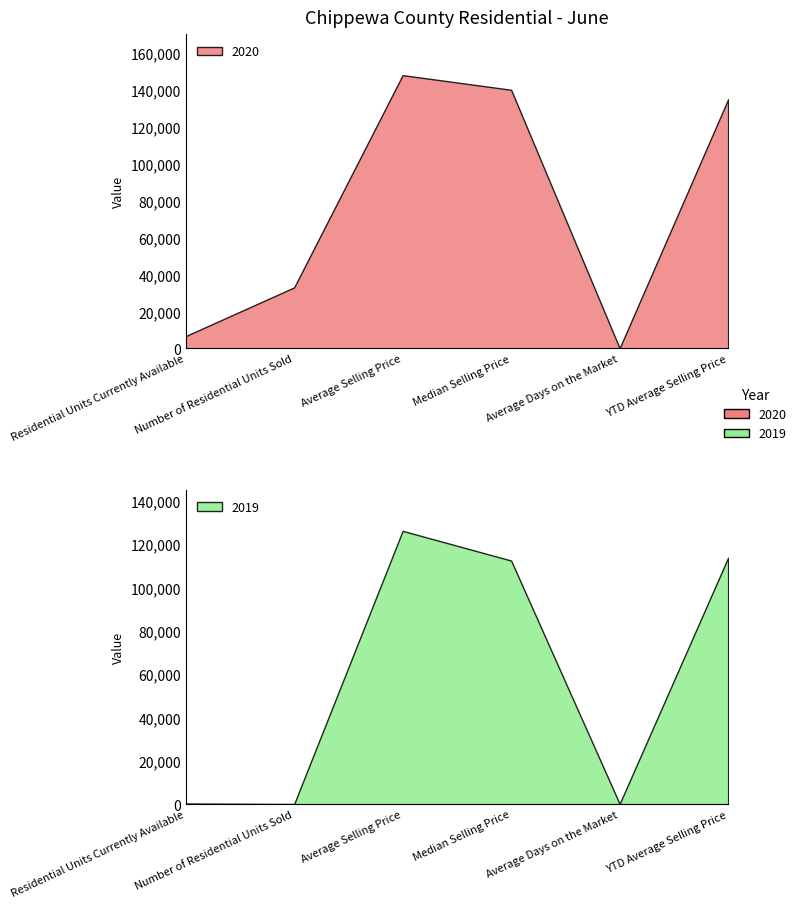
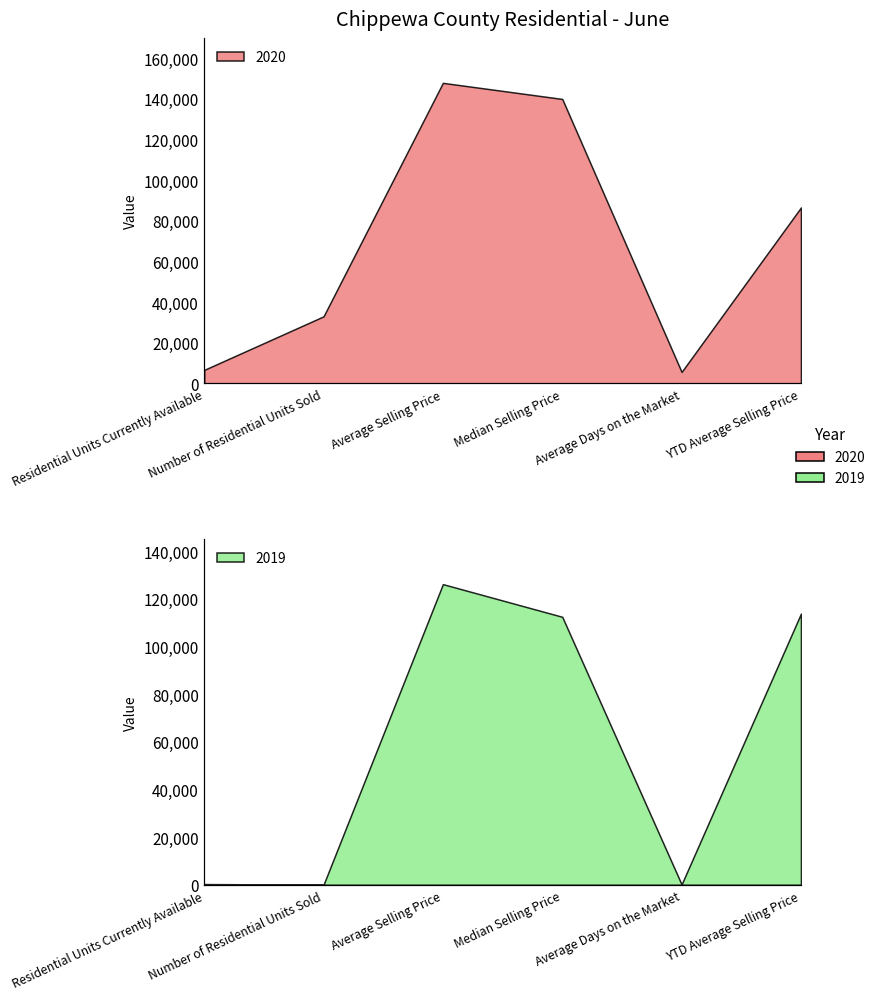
Chippewa County Residential - June, Average Days on the Market: 0 -> 6,000
Chippewa County Residential - June, YTD Average Selling Price: 135,000 -> 87,000
